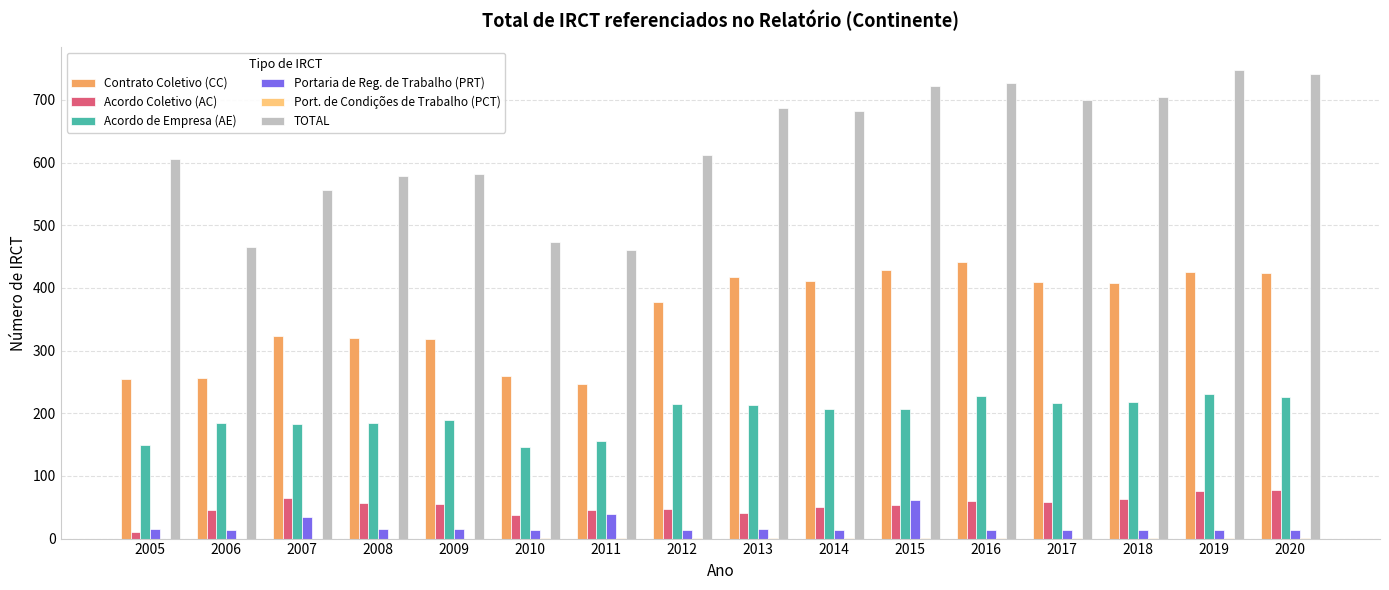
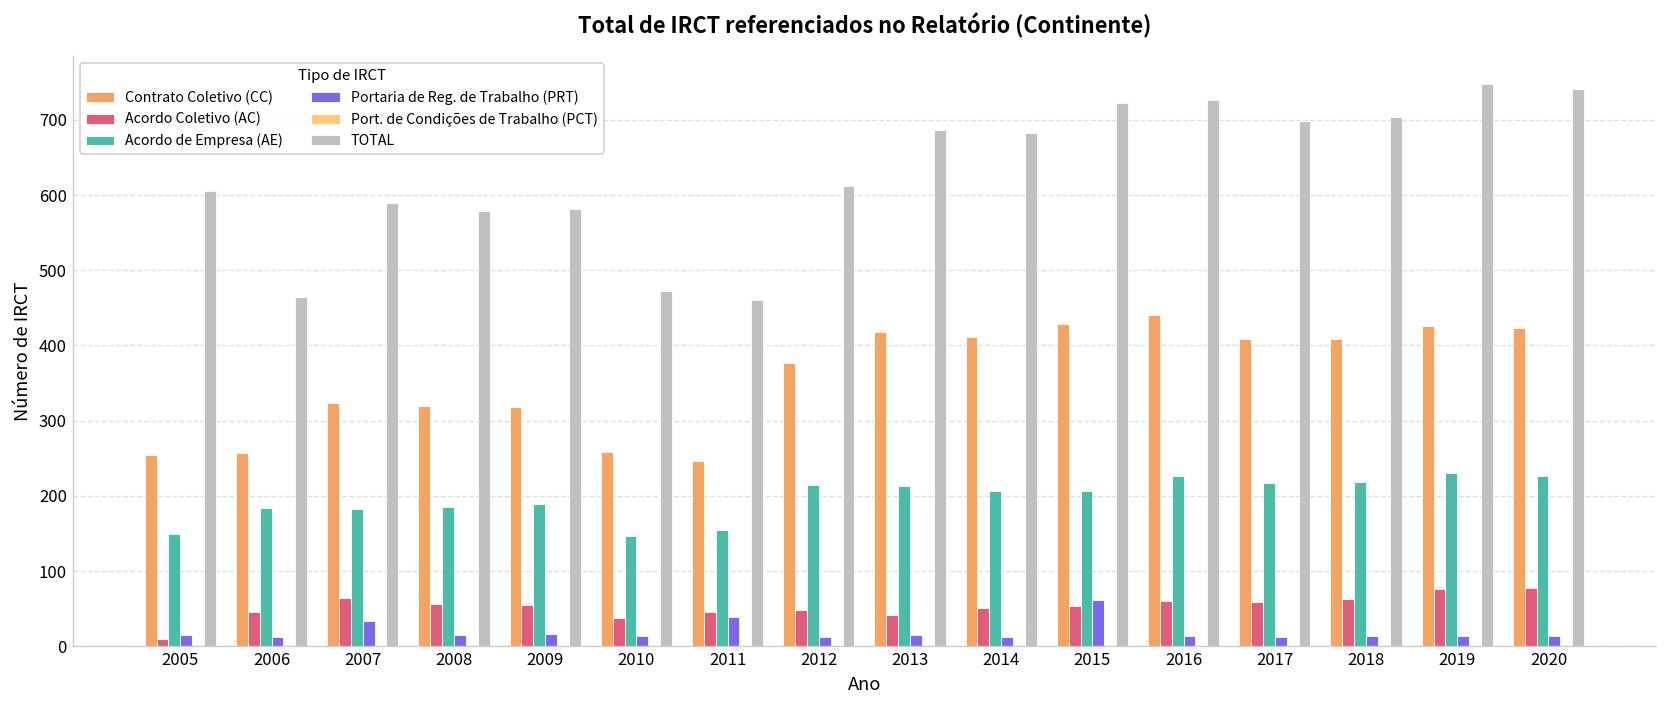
TOTAL, 2007: 560 -> 590
